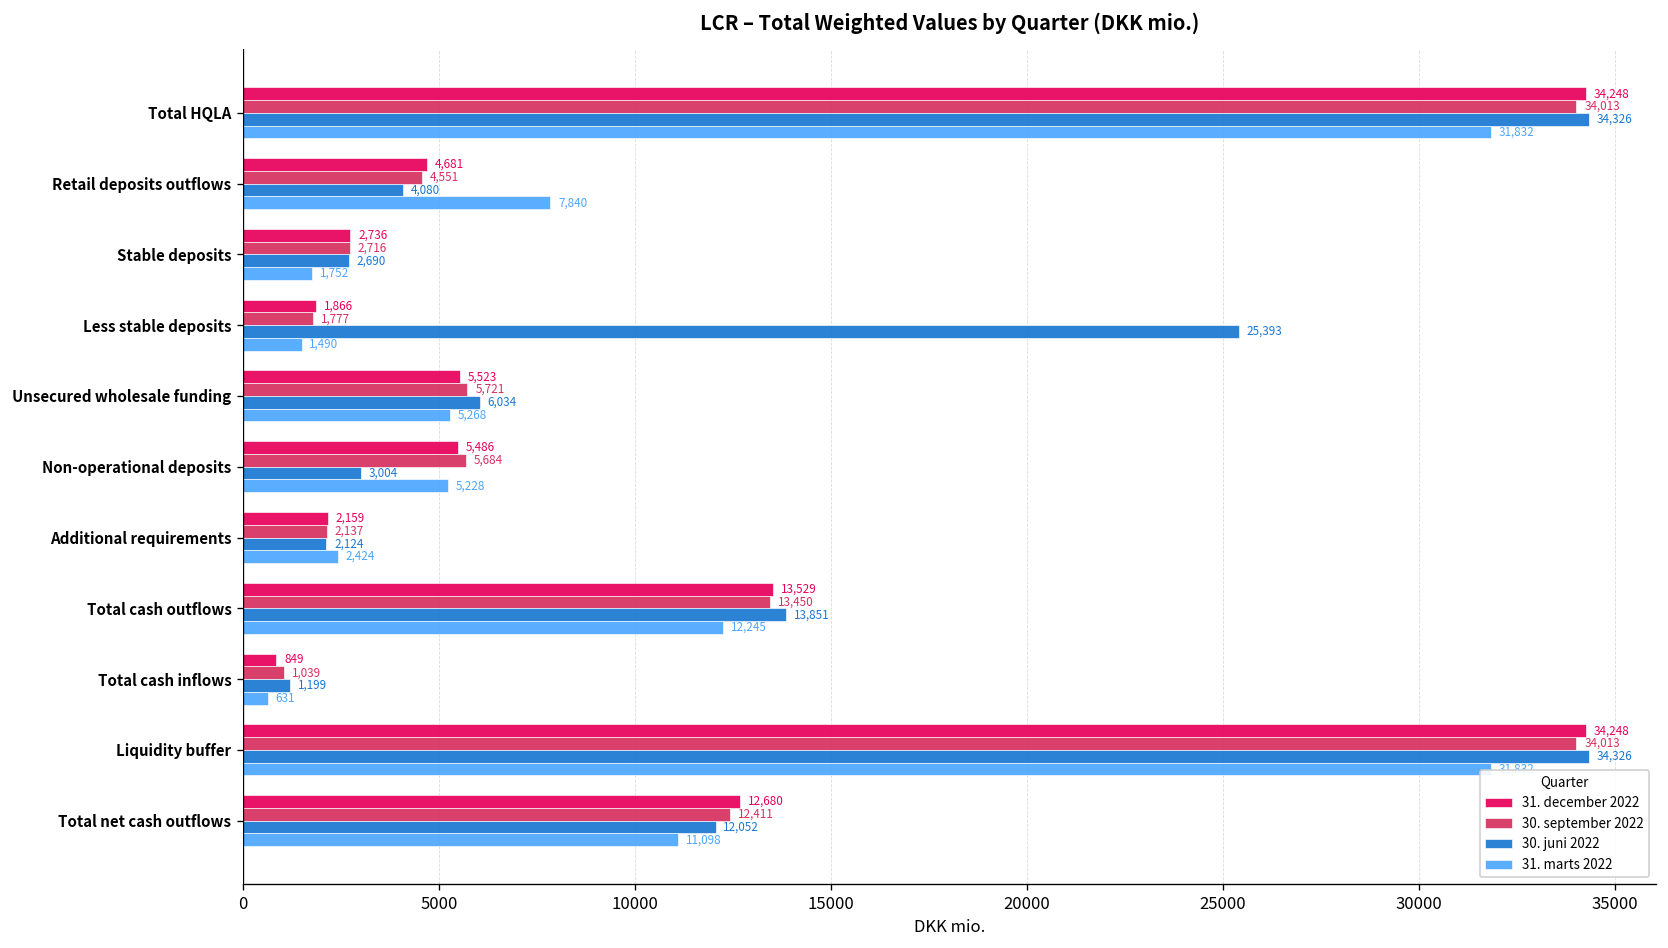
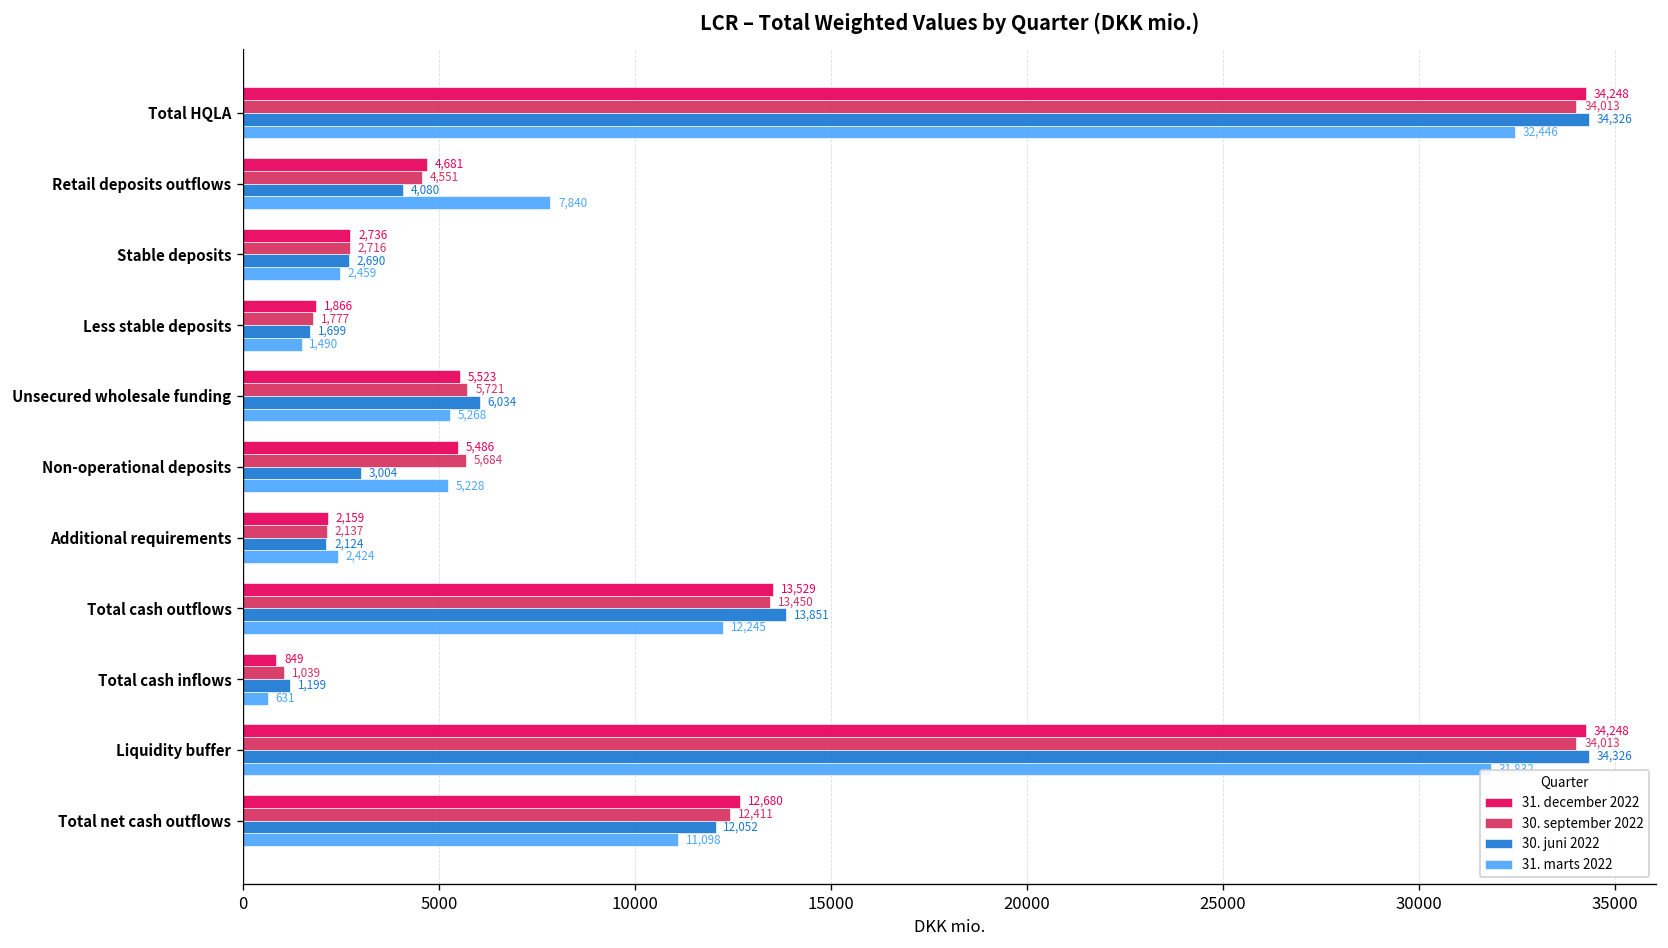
31. marts 2022, Total HQLA: 31,832 -> 32,446
31. marts 2022, Stable deposits: 1,752 -> 2,459
30. juni 2022, Less stable deposits: 25,393 -> 1,699
